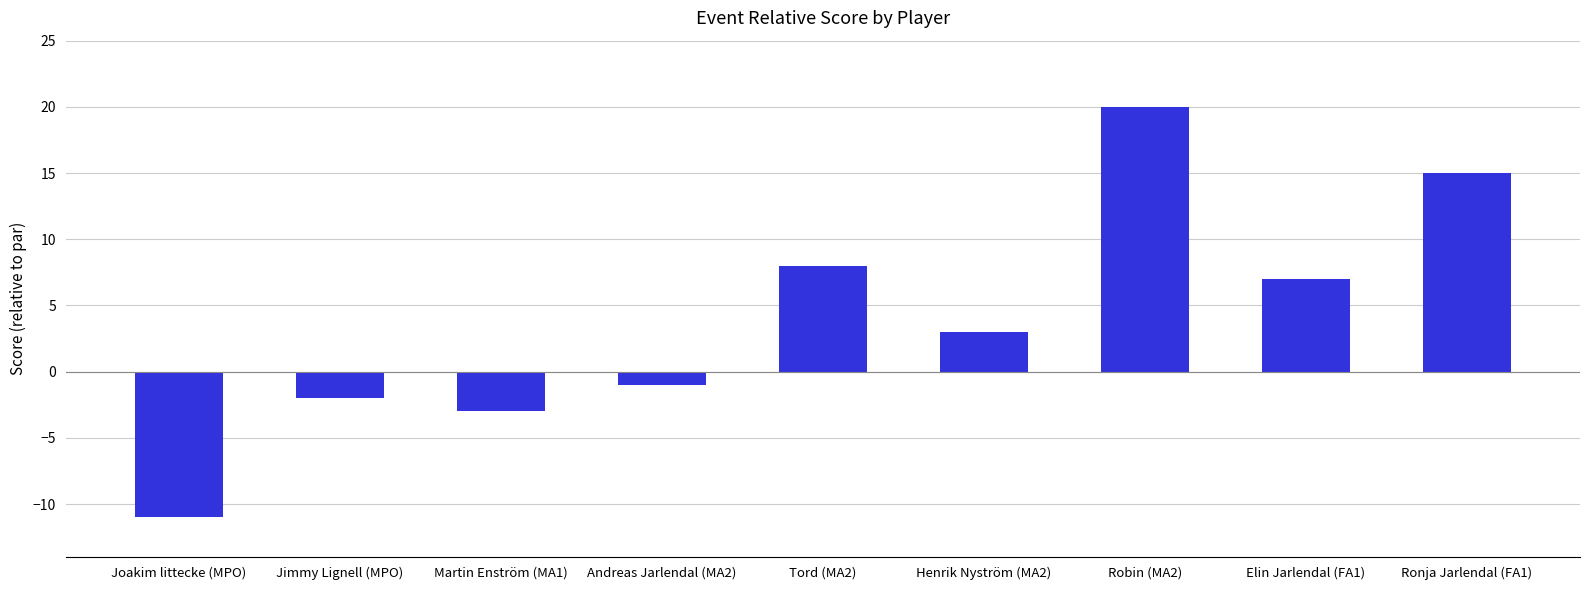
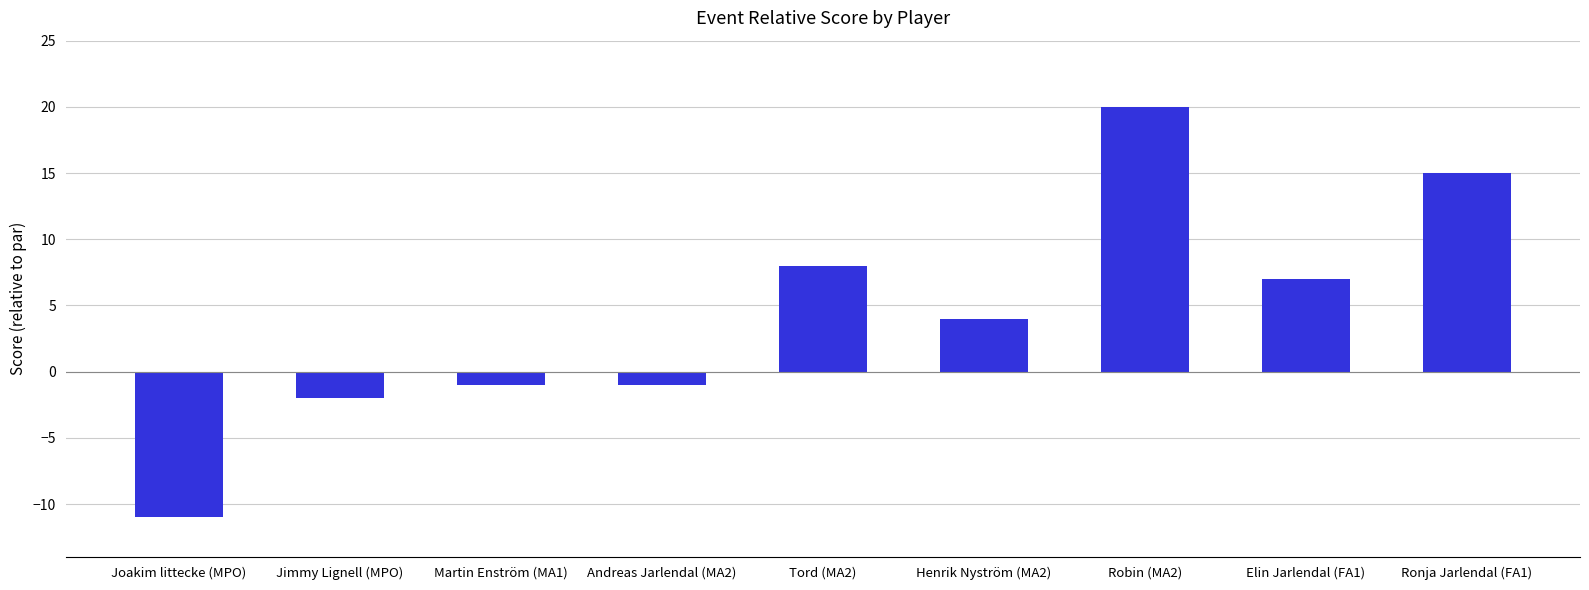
Martin Enström (MA1): -3 -> -1
Henrik Nyström (MA2): 3 -> 4
